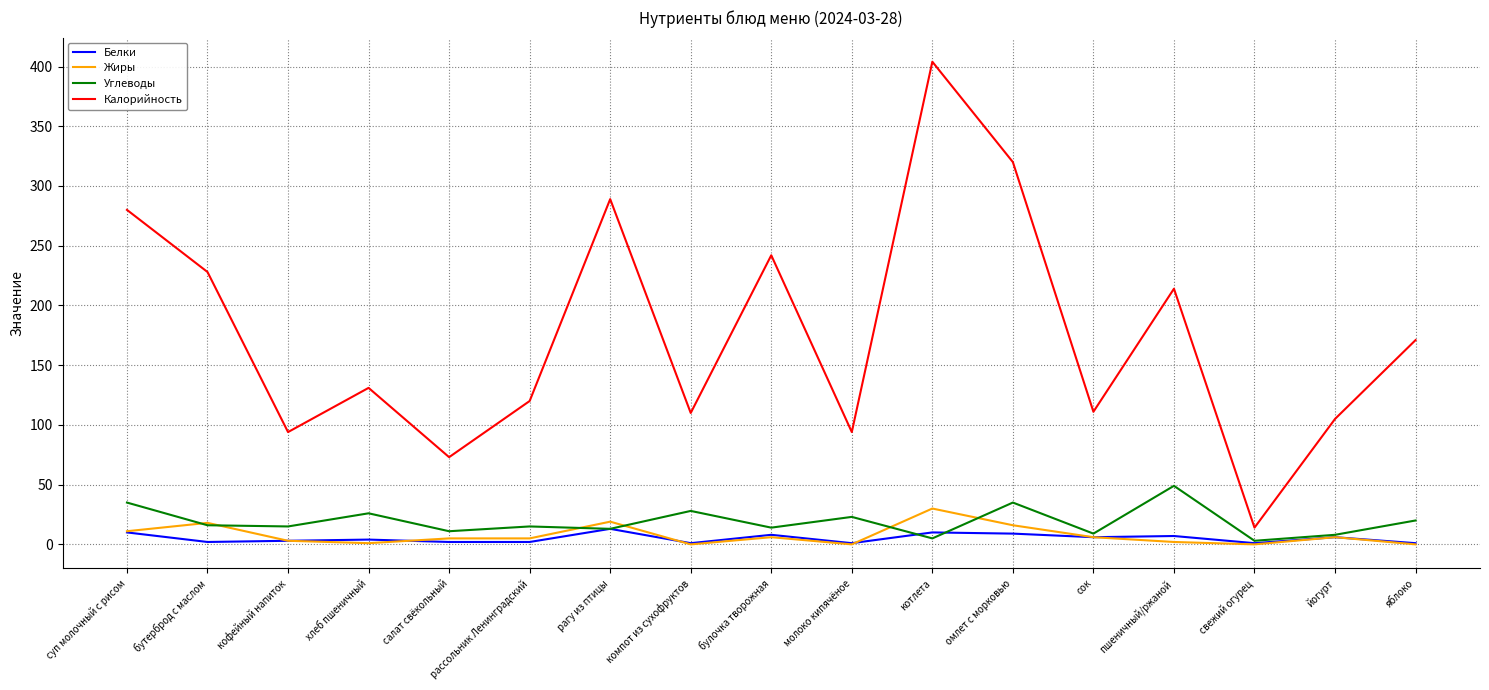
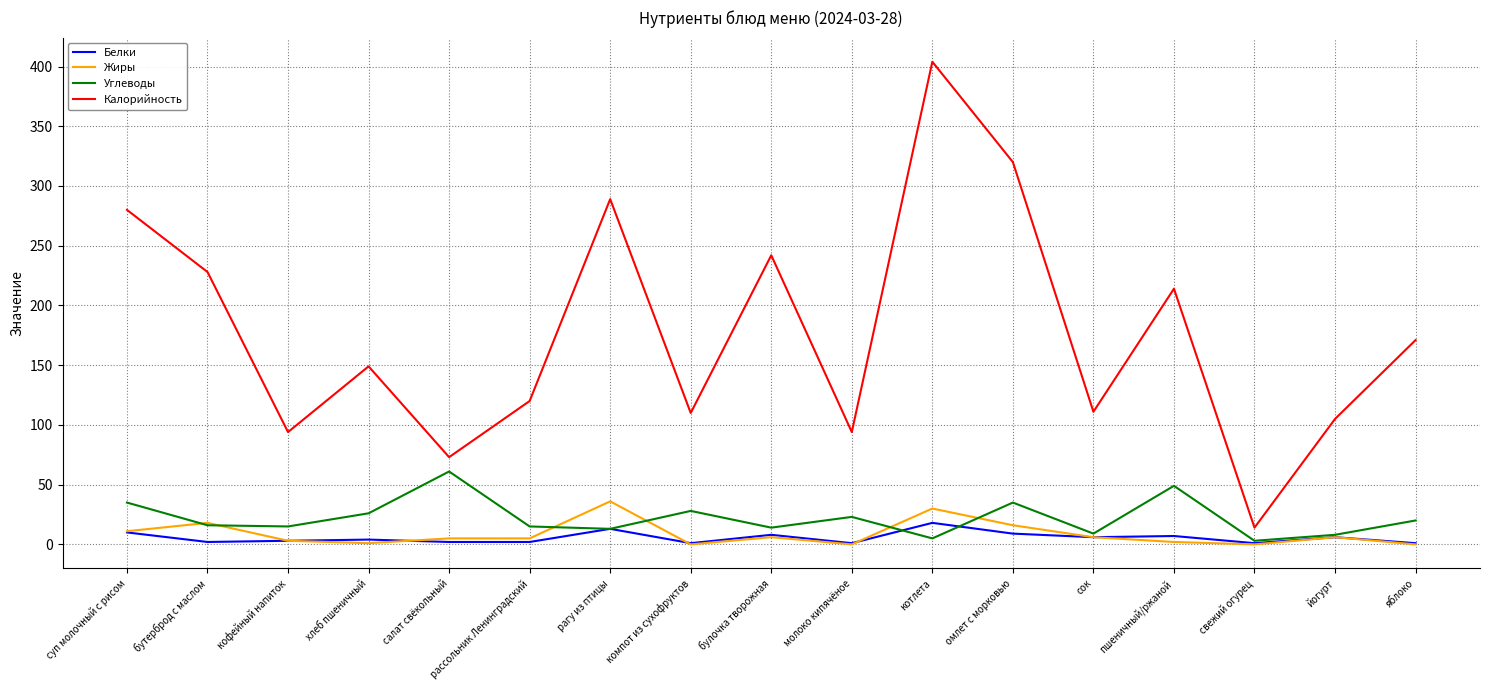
Калорийность, хлеб пшеничный: 131 -> 149
Углеводы, салат свёкольный: 11 -> 61
Жиры, рагу из птицы: 19 -> 36
Белки, котлета: 10 -> 18
